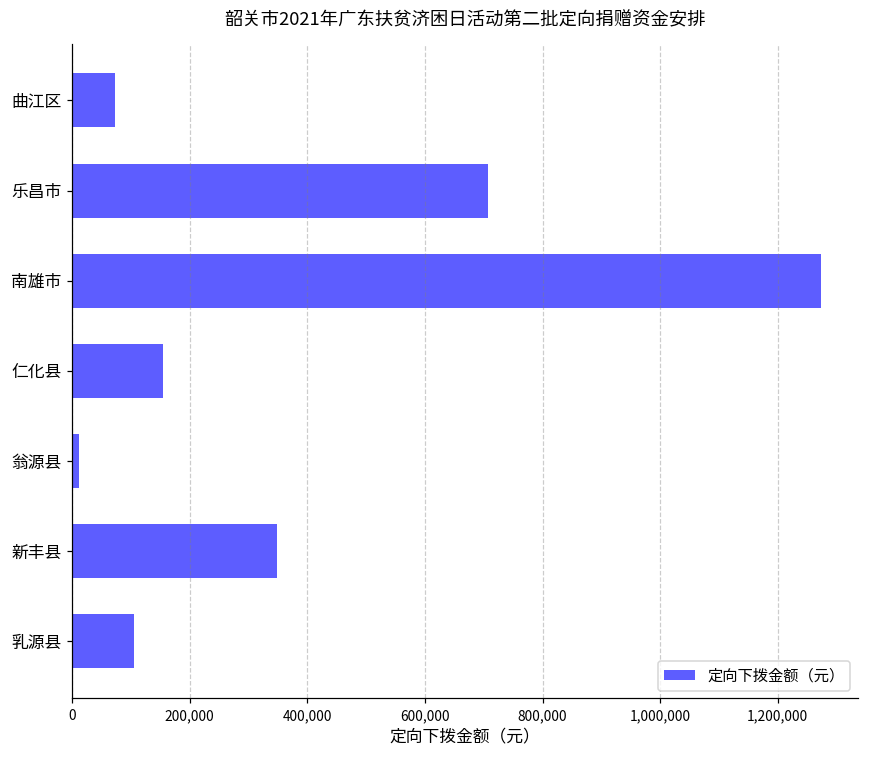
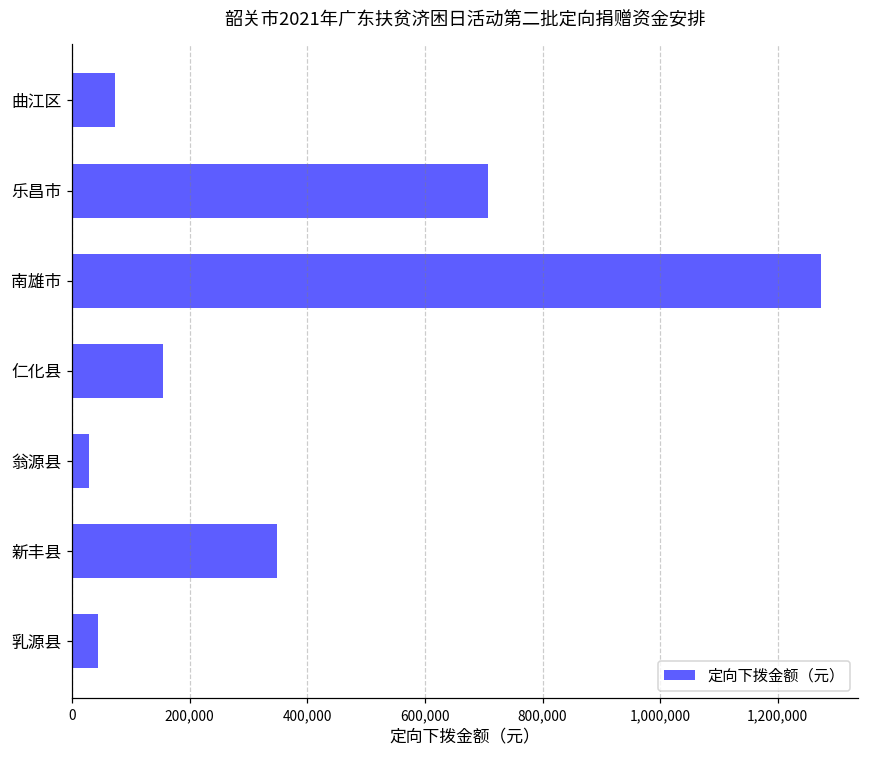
翁源县: 10,000 -> 30,000
乳源县: 110,000 -> 40,000
